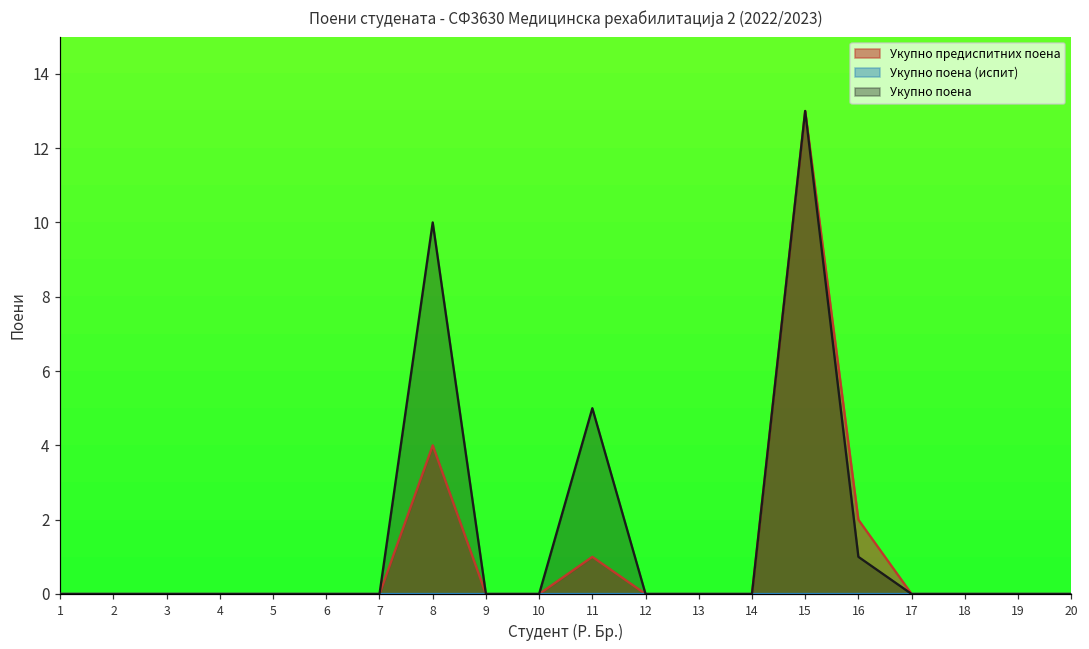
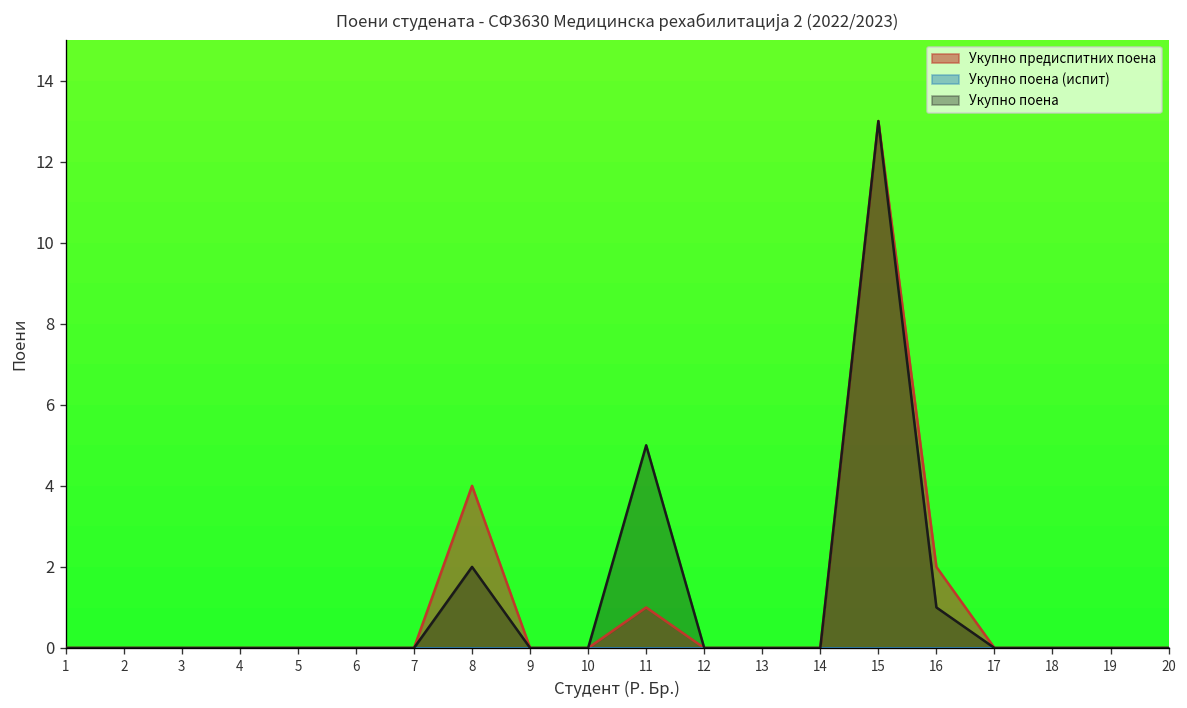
Укупно поена, 8: 10 -> 2
